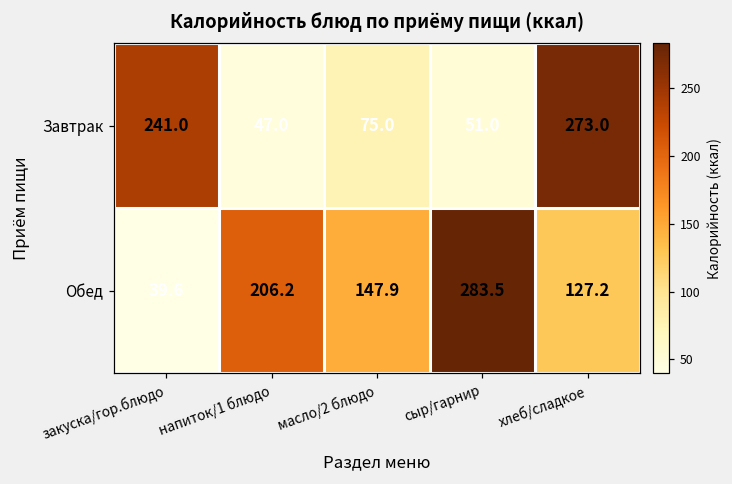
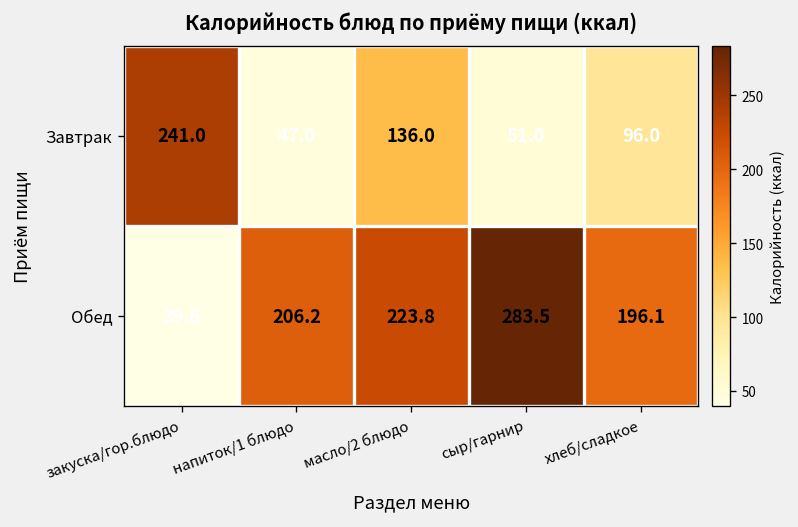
Завтрак, масло/2 блюдо: 75.0 -> 136.0
Завтрак, хлеб/сладкое: 273.0 -> 96.0
Обед, масло/2 блюдо: 147.9 -> 223.8
Обед, хлеб/сладкое: 127.2 -> 196.1
